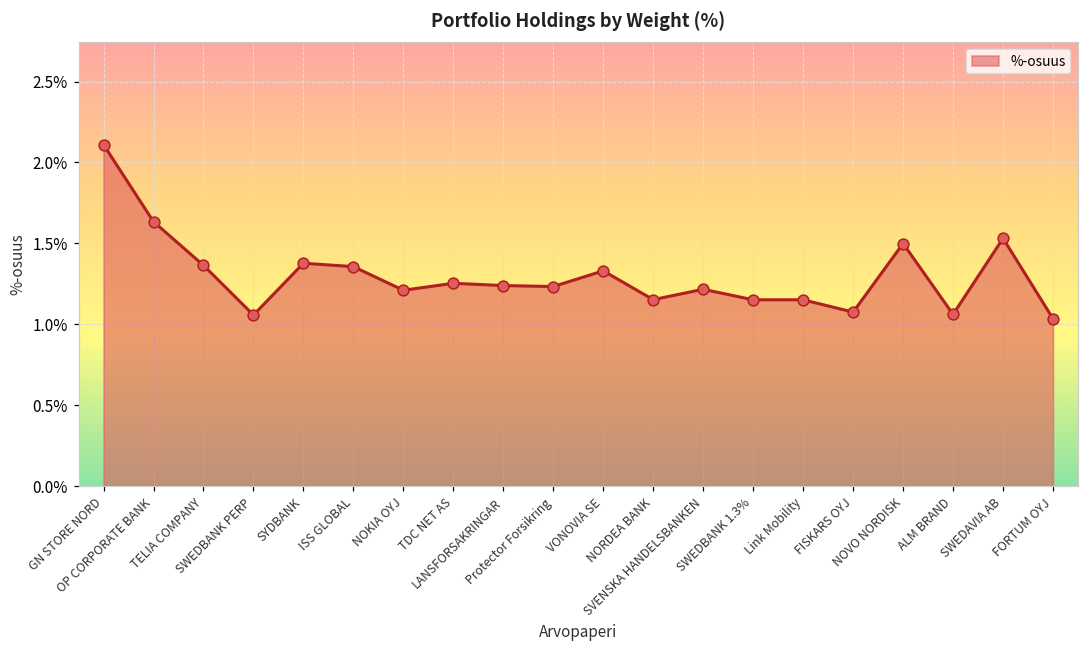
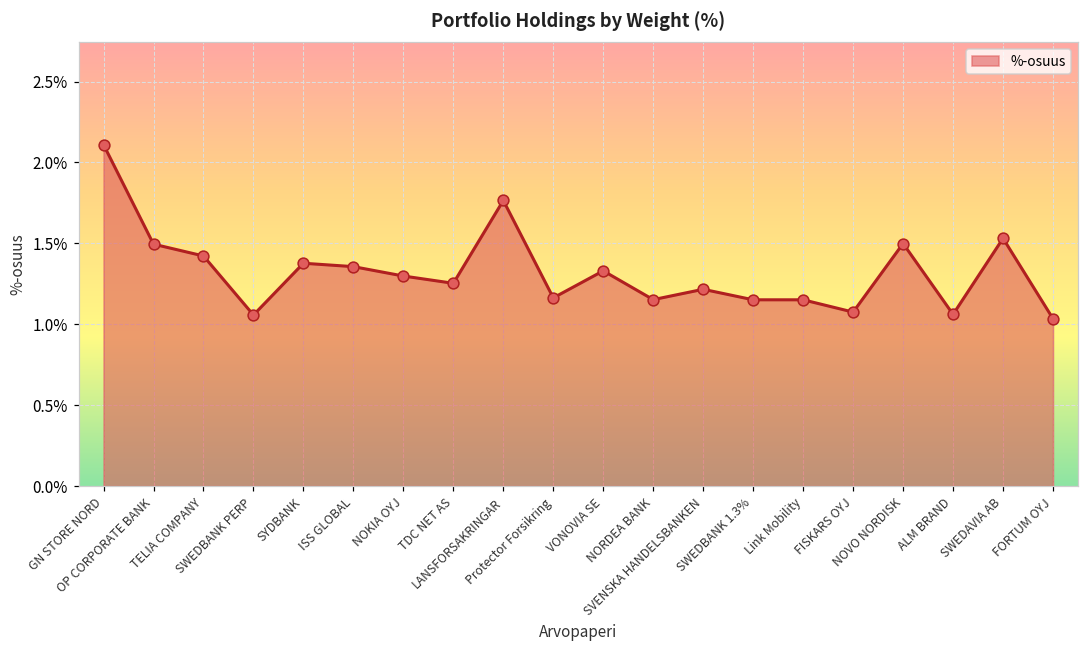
OP CORPORATE BANK: 1.63% -> 1.50%
TELIA COMPANY: 1.36% -> 1.42%
NOKIA OYJ: 1.21% -> 1.30%
LANSFORSAKRINGAR: 1.24% -> 1.77%
Protector Forsikring: 1.23% -> 1.16%
